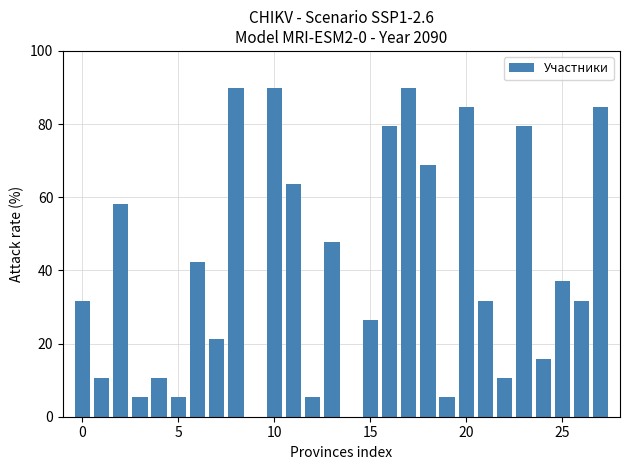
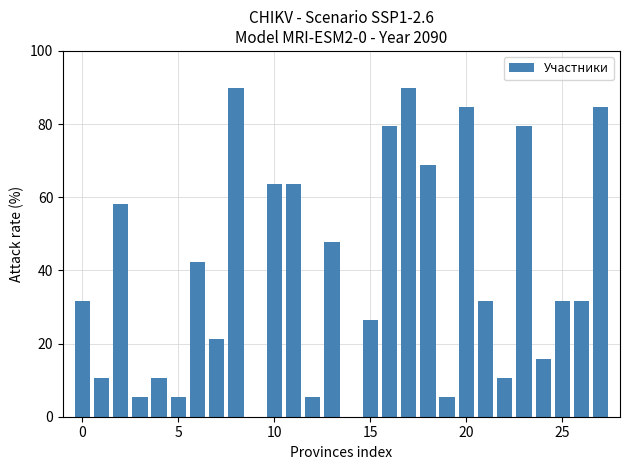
10: 90 -> 64
25: 37 -> 32
